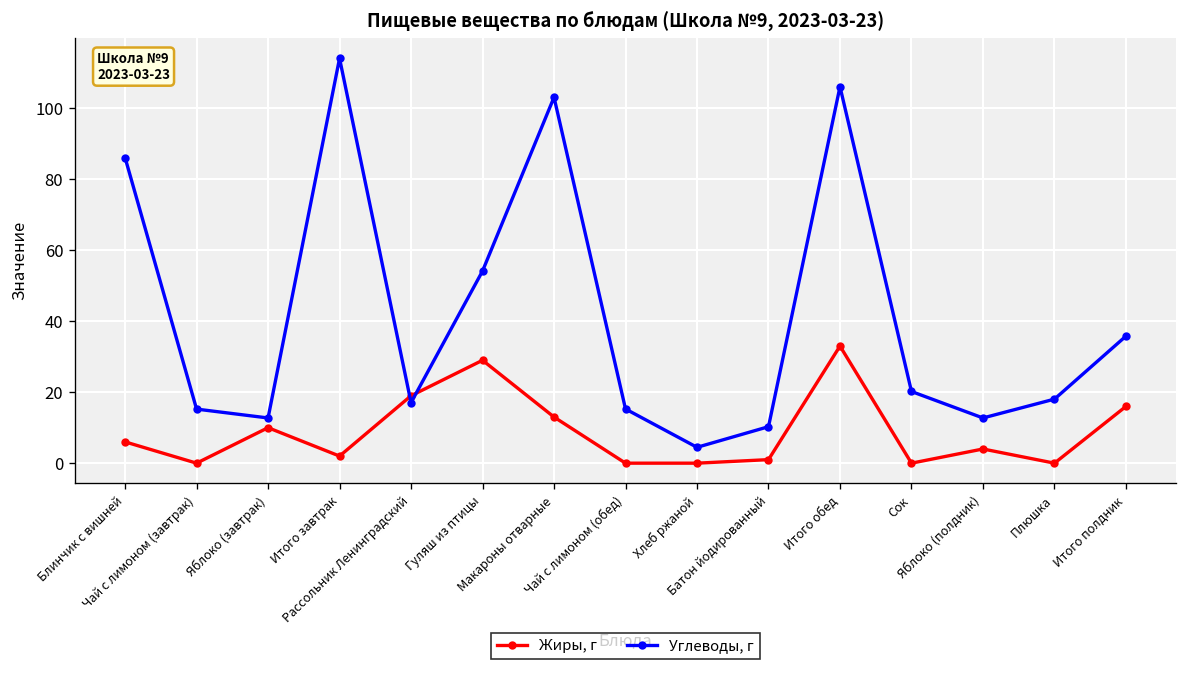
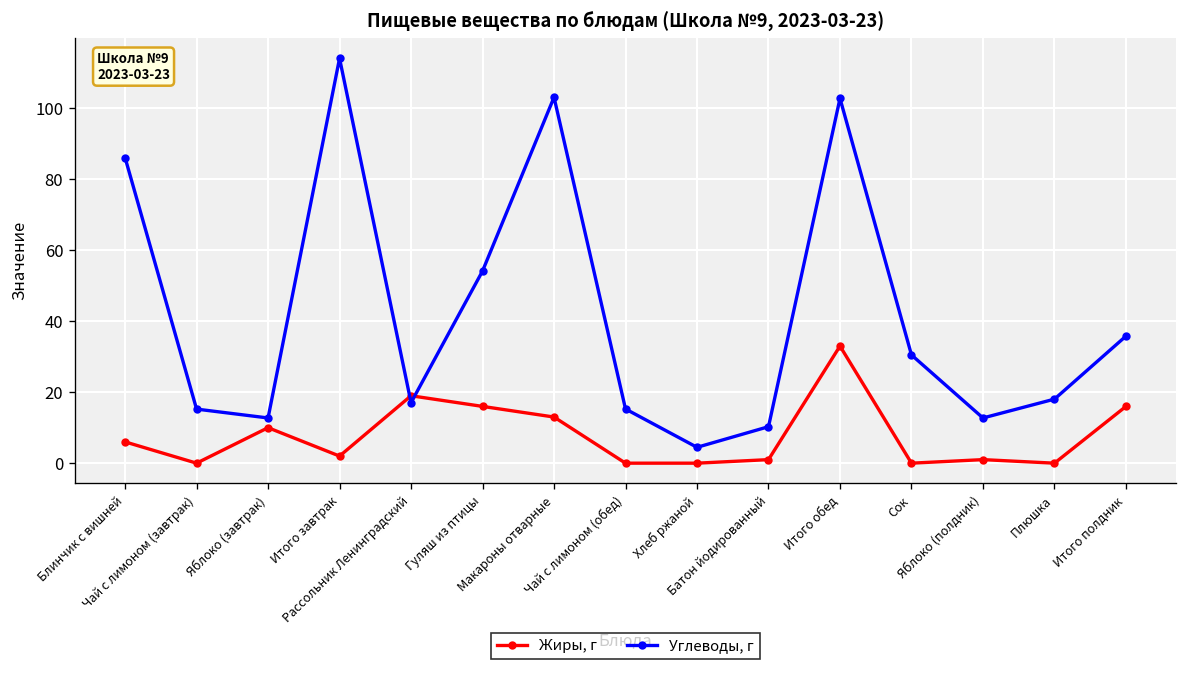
Жиры, г, Гуляш из птицы: 29 -> 16
Углеводы, г, Итого обед: 106 -> 103
Углеводы, г, Сок: 20 -> 31
Жиры, г, Яблоко (полдник): 4 -> 1
